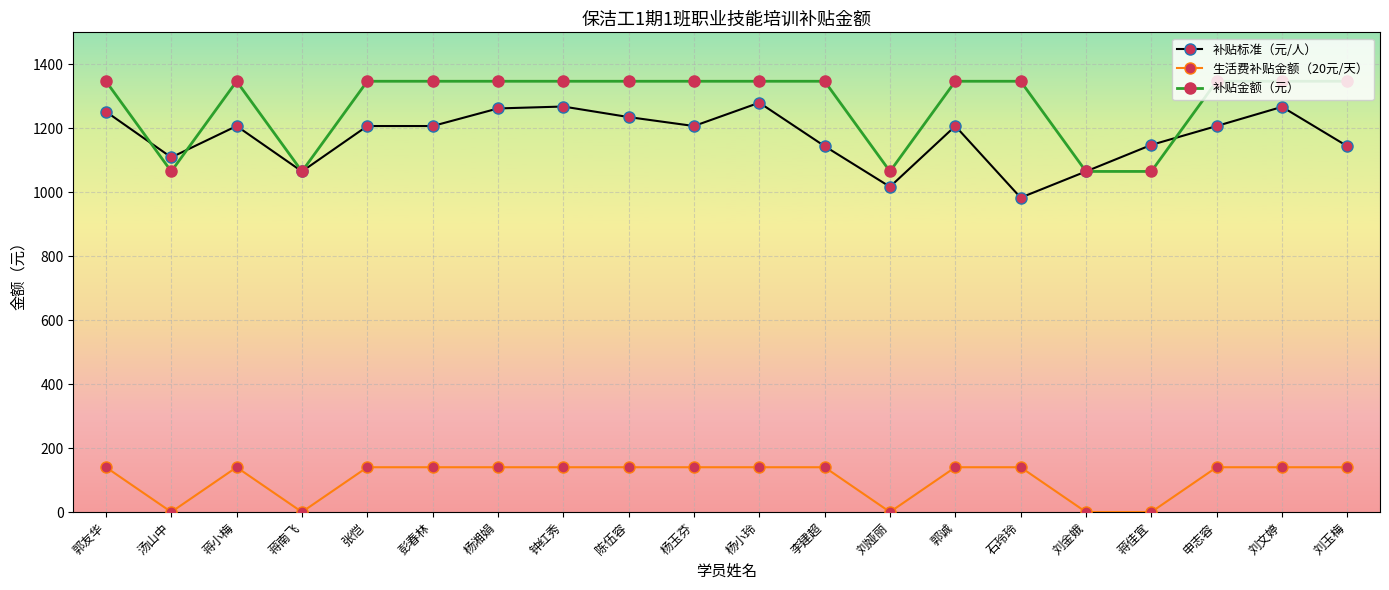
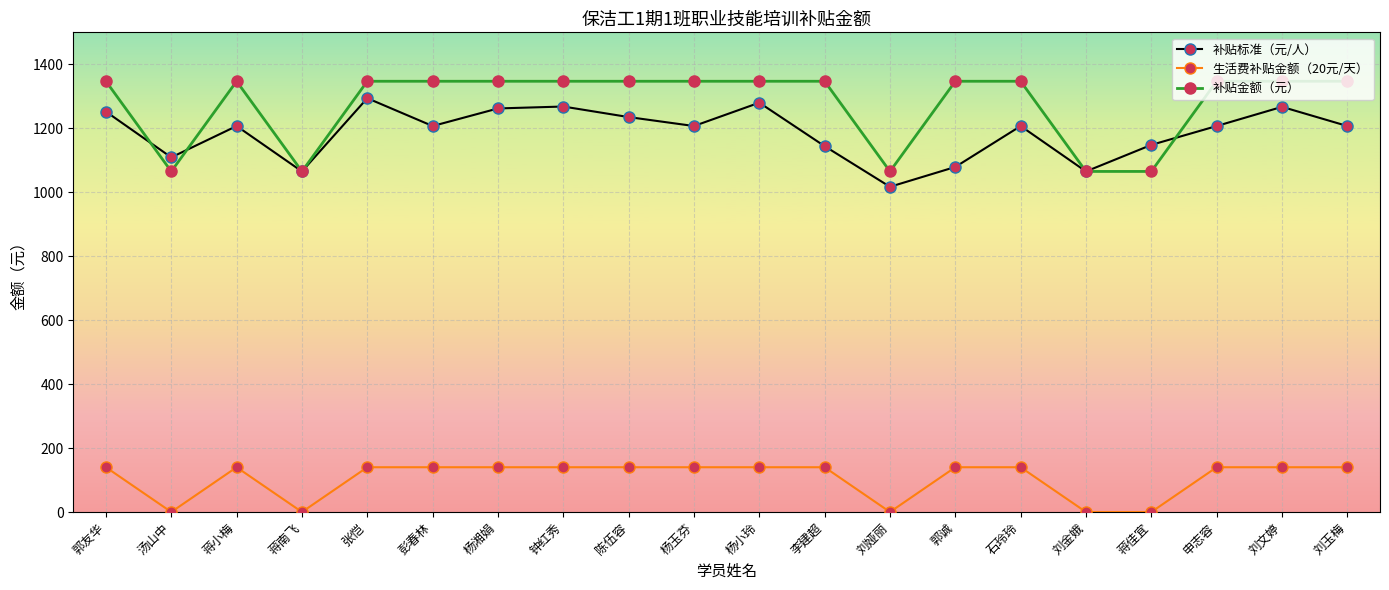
补贴标准（元/人）, 张恺: 1210 -> 1290
补贴标准（元/人）, 郭诚: 1210 -> 1080
补贴标准（元/人）, 石玲玲: 980 -> 1210
补贴标准（元/人）, 刘玉梅: 1140 -> 1210
